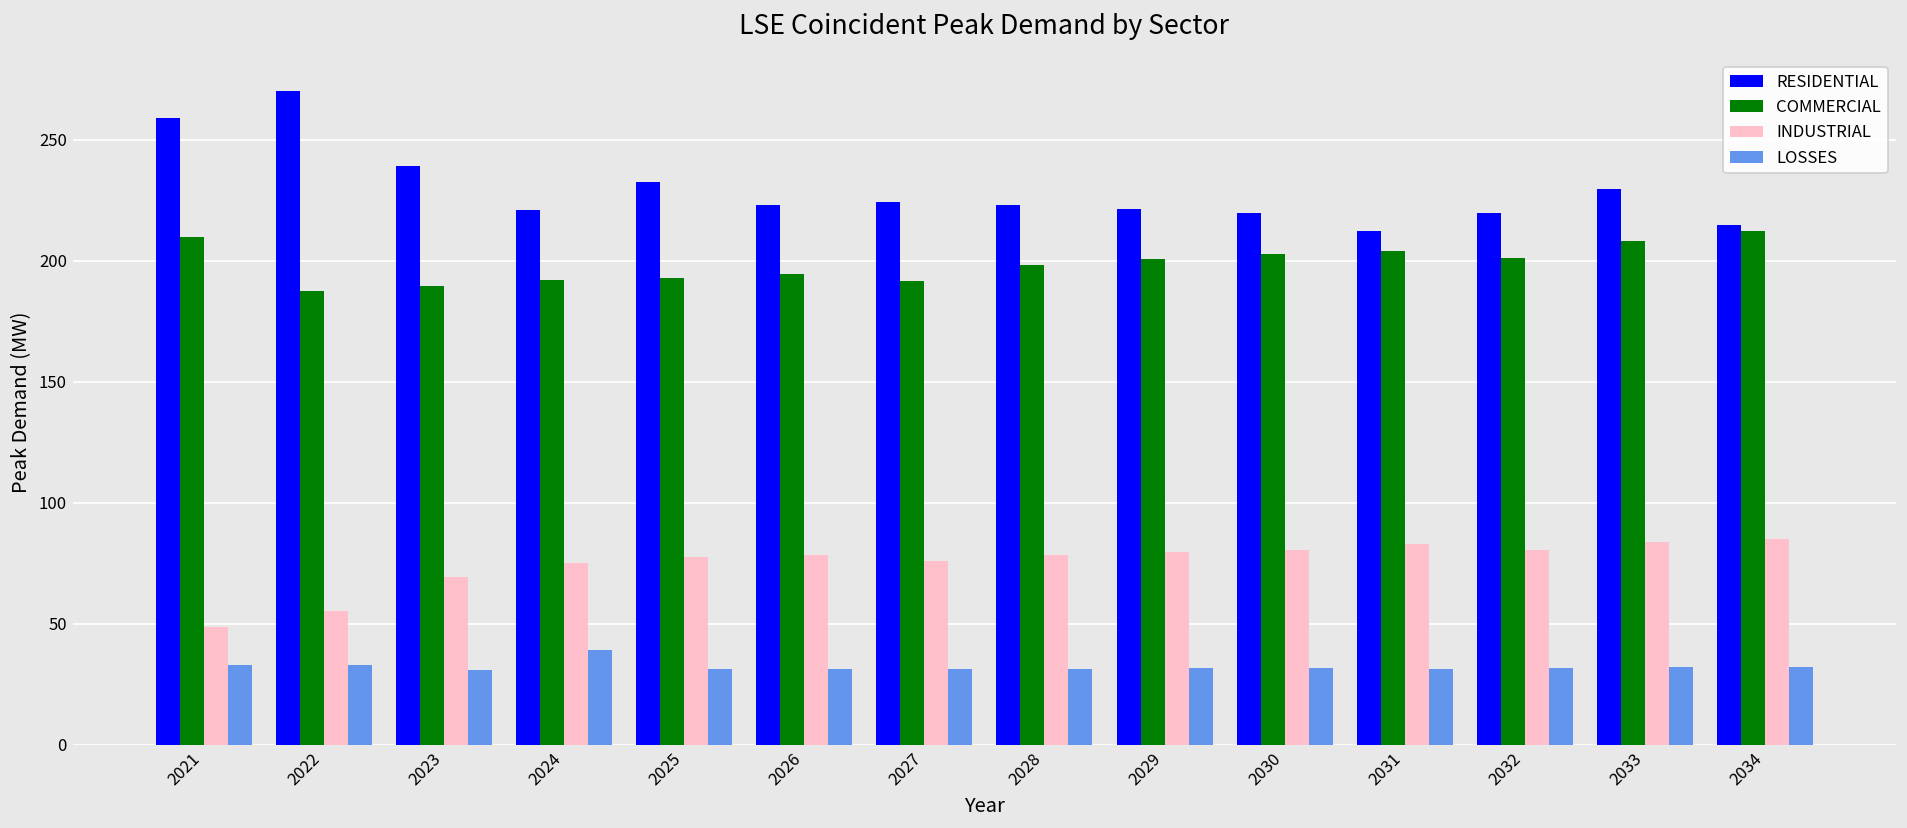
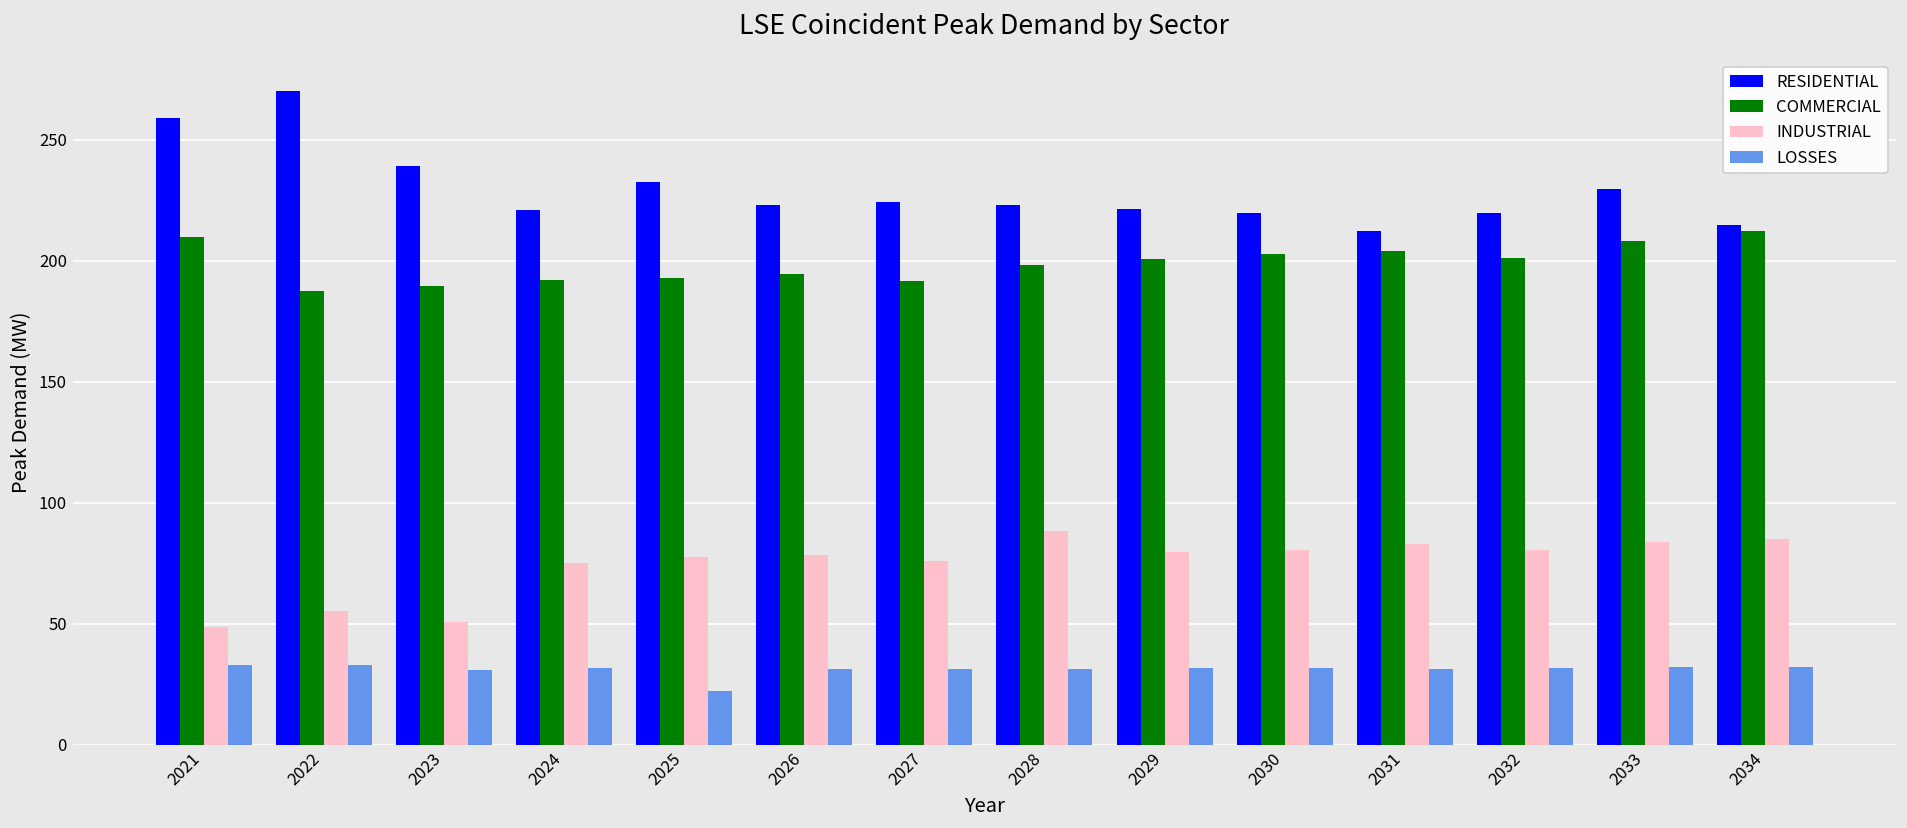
INDUSTRIAL, 2023: 69 -> 51
LOSSES, 2024: 39 -> 32
LOSSES, 2025: 31 -> 22
INDUSTRIAL, 2028: 78 -> 88
